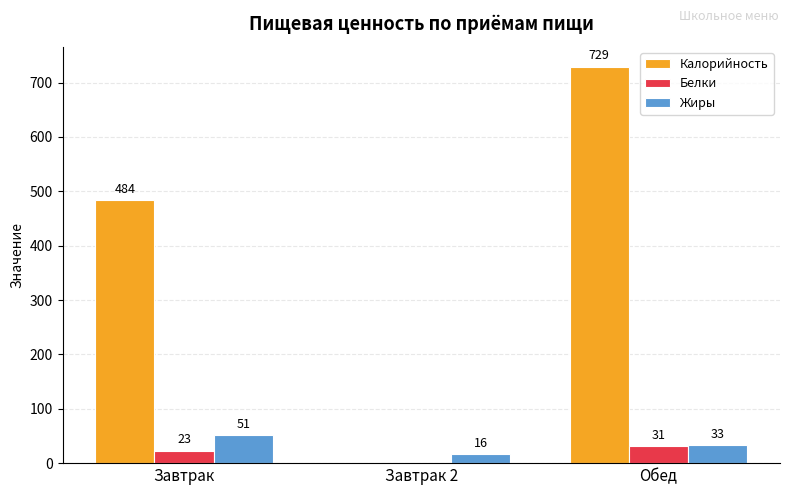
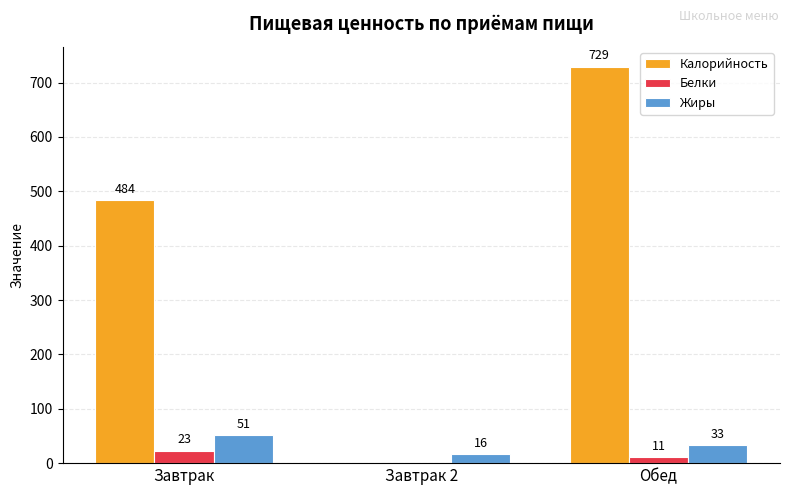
Белки, Обед: 31 -> 11
